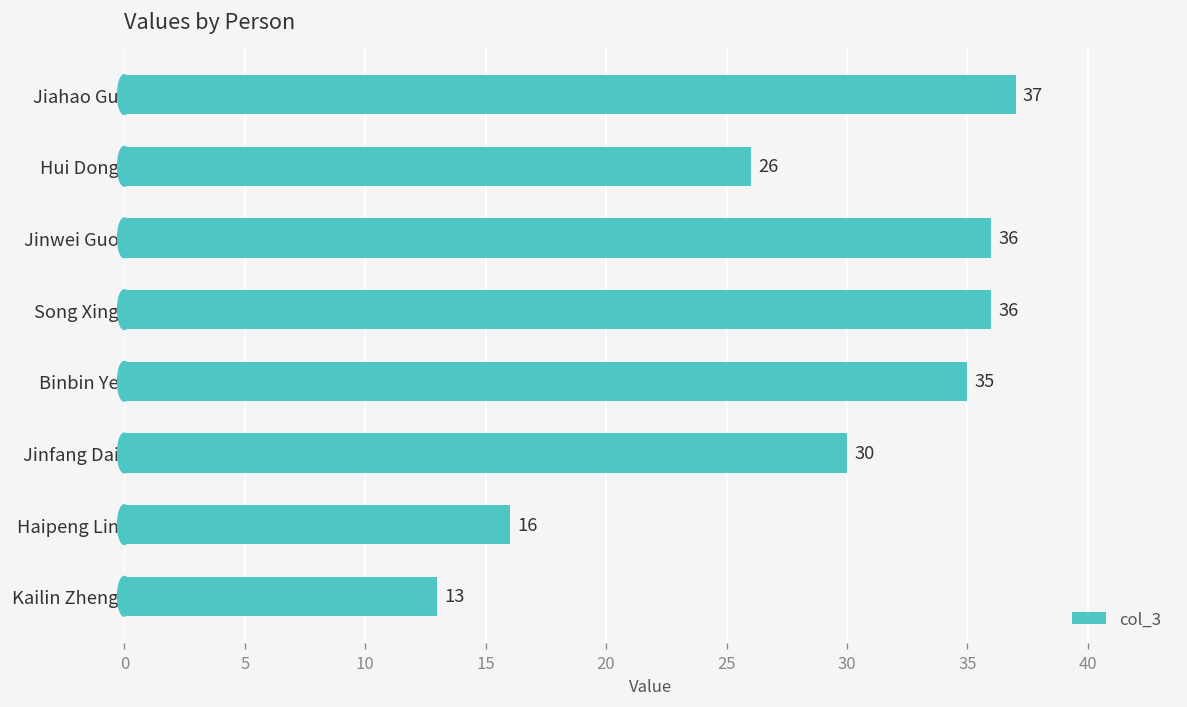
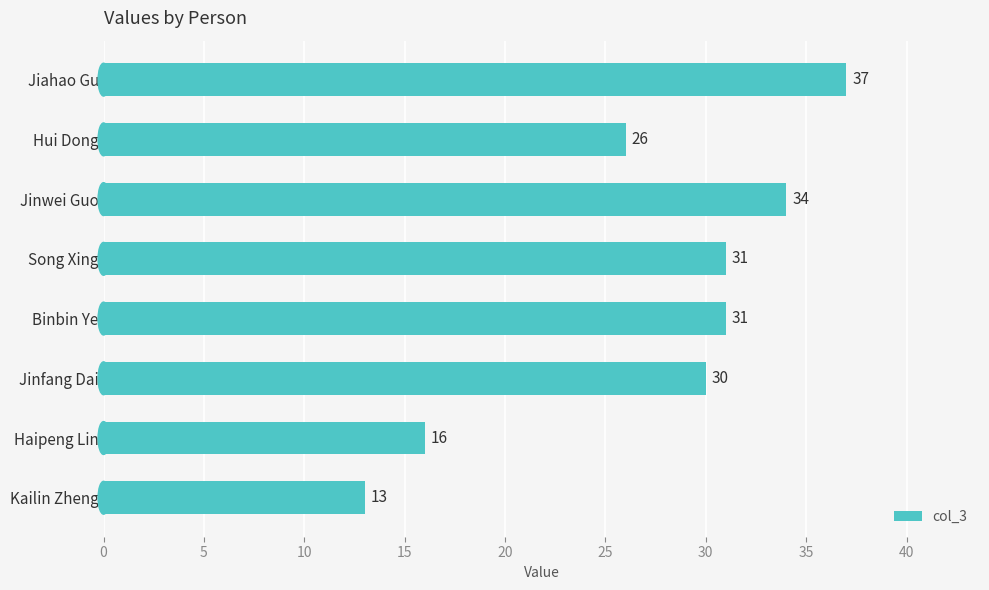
Jinwei Guo: 36 -> 34
Song Xing: 36 -> 31
Binbin Ye: 35 -> 31
